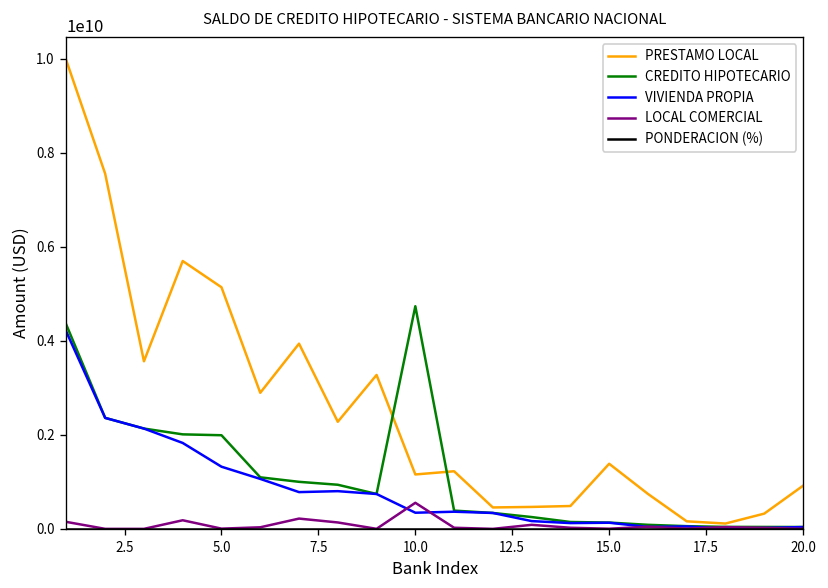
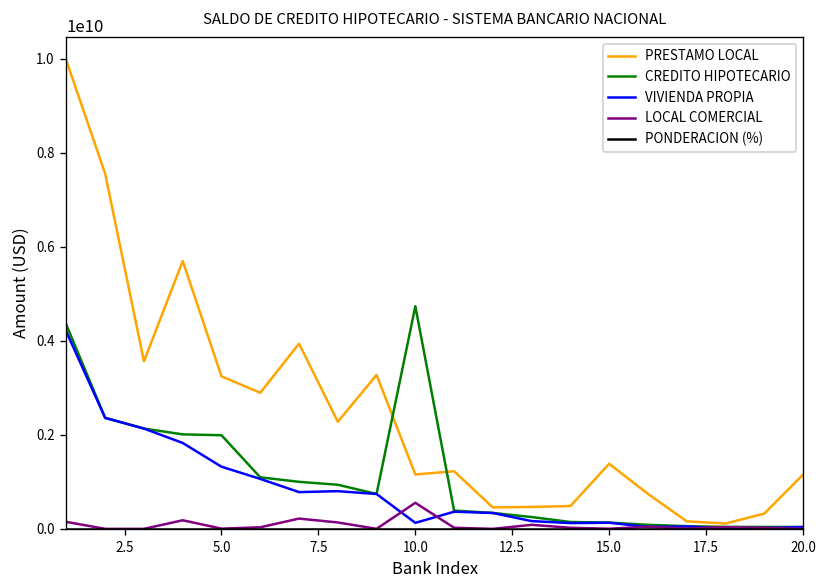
PRESTAMO LOCAL, 5.0: 5100000000 -> 3200000000
VIVIENDA PROPIA, 10.0: 300000000 -> 100000000
PRESTAMO LOCAL, 20.0: 900000000 -> 1200000000
